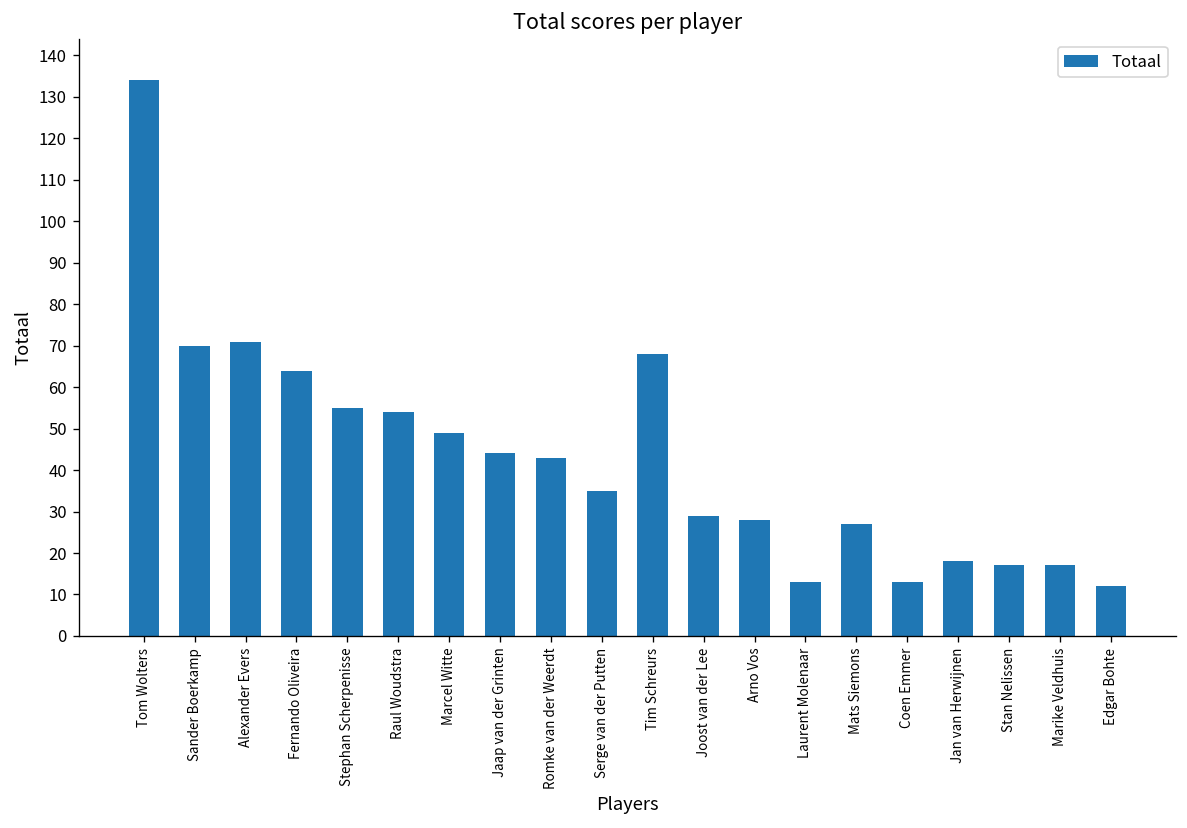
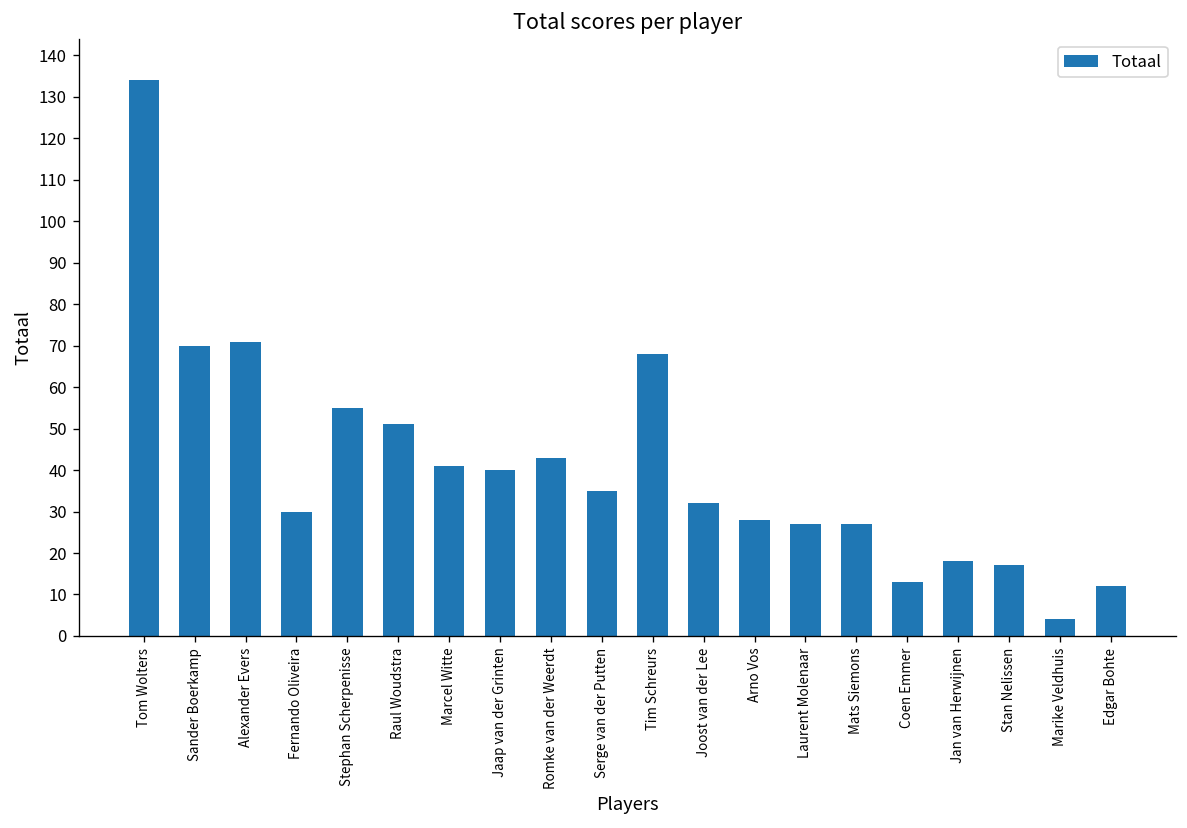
Fernando Oliveira: 64 -> 30
Raul Woudstra: 54 -> 51
Marcel Witte: 49 -> 41
Jaap van der Grinten: 44 -> 40
Joost van der Lee: 29 -> 32
Laurent Molenaar: 13 -> 27
Marike Veldhuis: 17 -> 4
